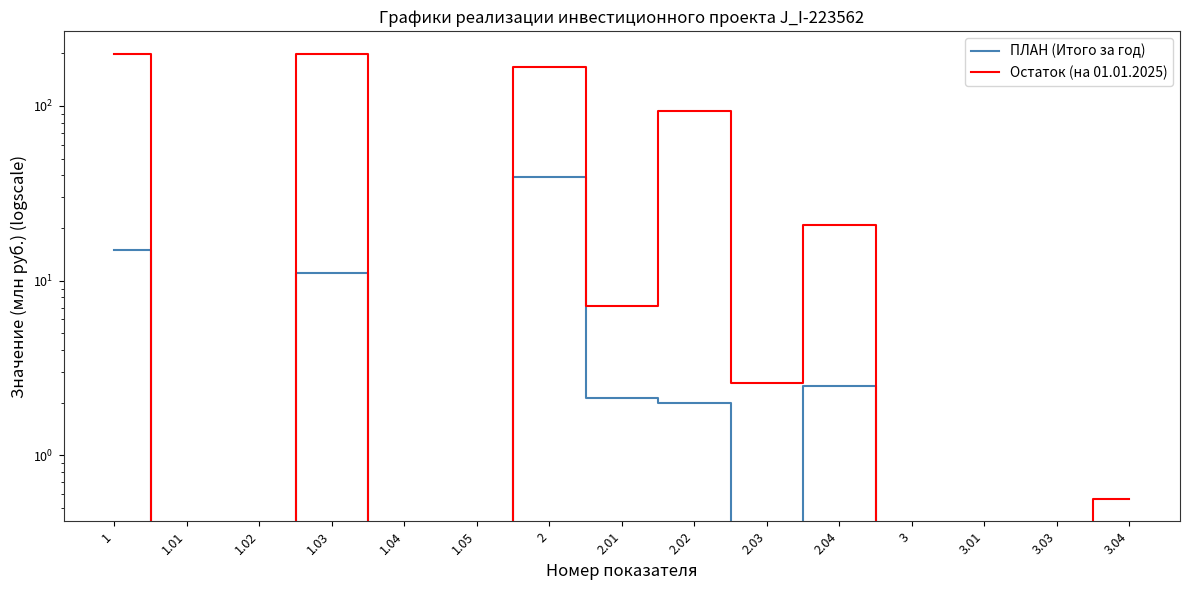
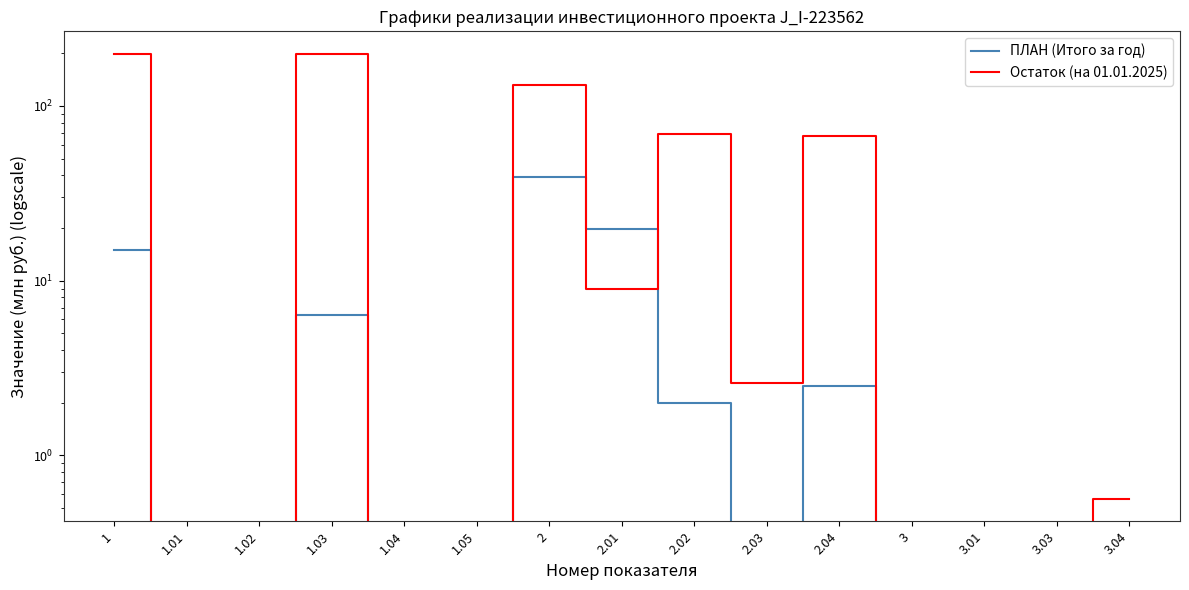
ПЛАН (Итого за год), 1.03: 11 -> 6.3
Остаток (на 01.01.2025), 2: 170 -> 130
ПЛАН (Итого за год), 2.01: 2.1 -> 20
Остаток (на 01.01.2025), 2.01: 7.1 -> 9
Остаток (на 01.01.2025), 2.02: 90 -> 69
Остаток (на 01.01.2025), 2.04: 21 -> 67
